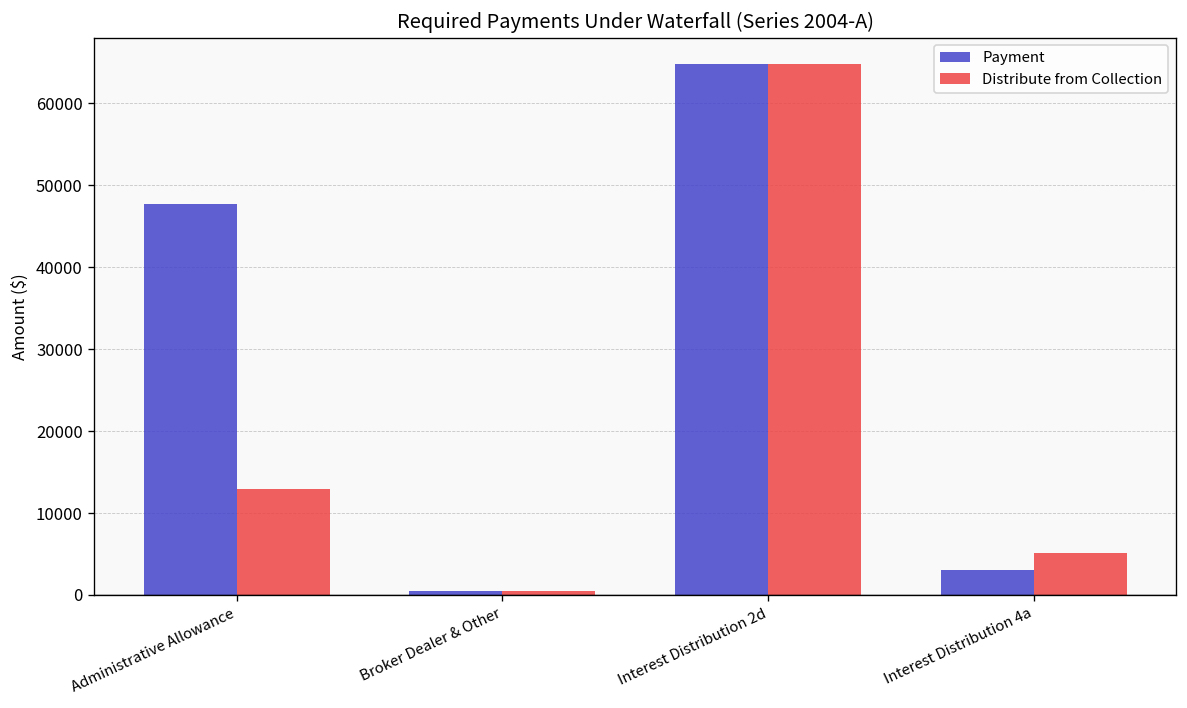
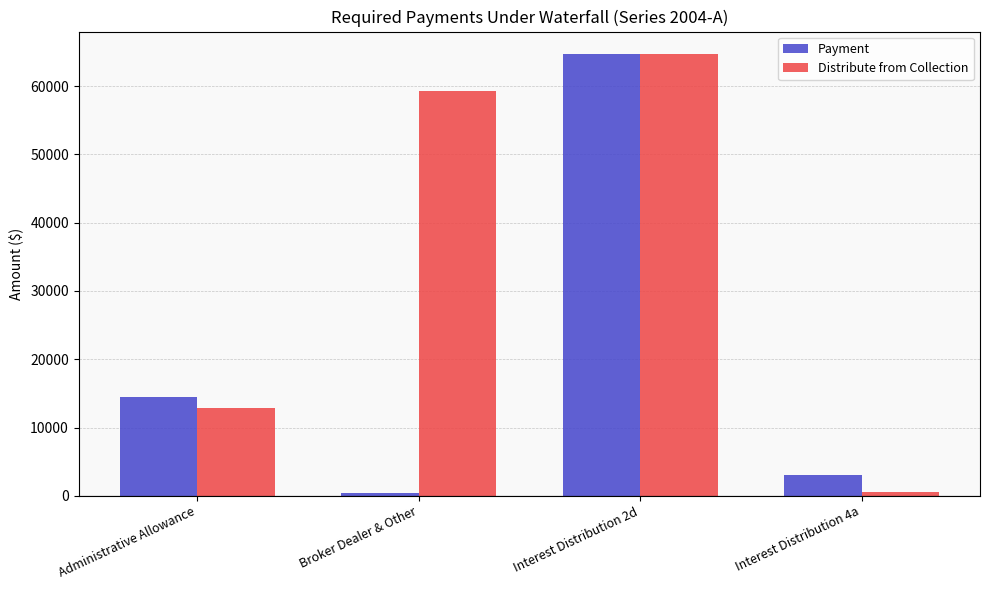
Payment, Administrative Allowance: 48000 -> 15000
Distribute from Collection, Broker Dealer & Other: 0 -> 59000
Distribute from Collection, Interest Distribution 4a: 5000 -> 1000
